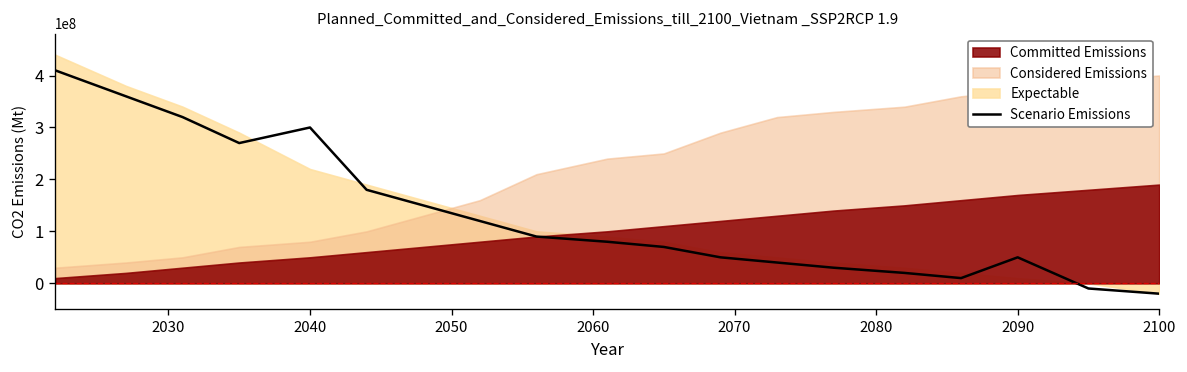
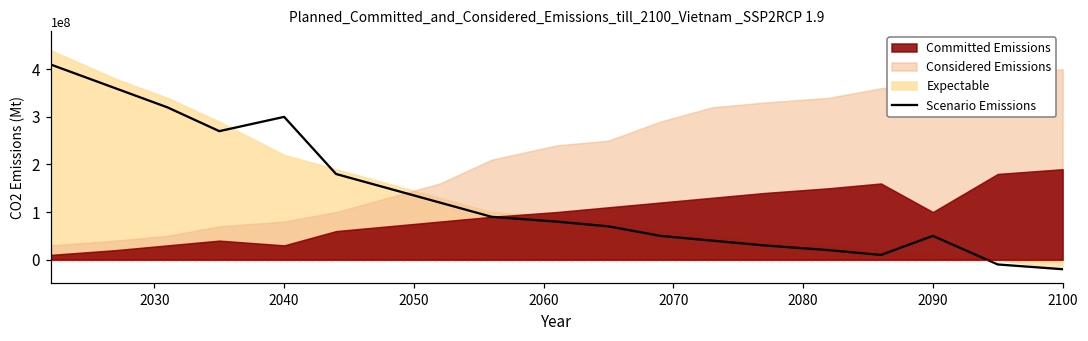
Committed Emissions, 2040: 50000000 -> 30000000
Committed Emissions, 2090: 170000000 -> 100000000
